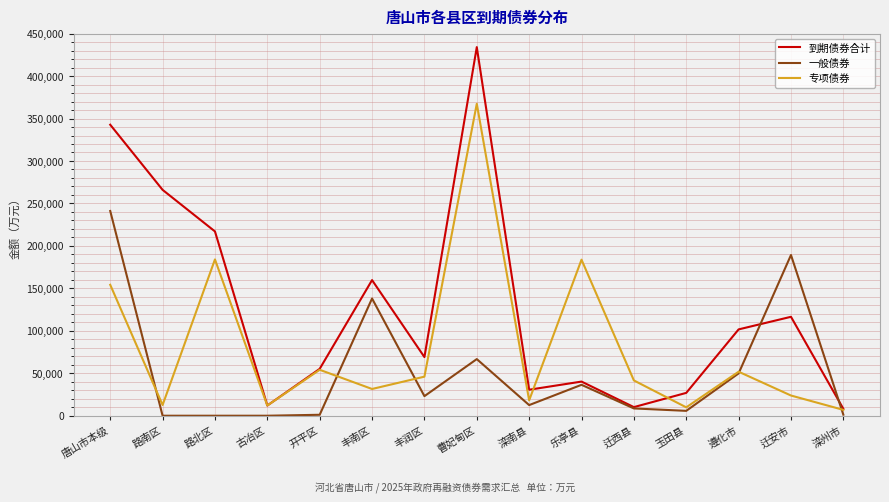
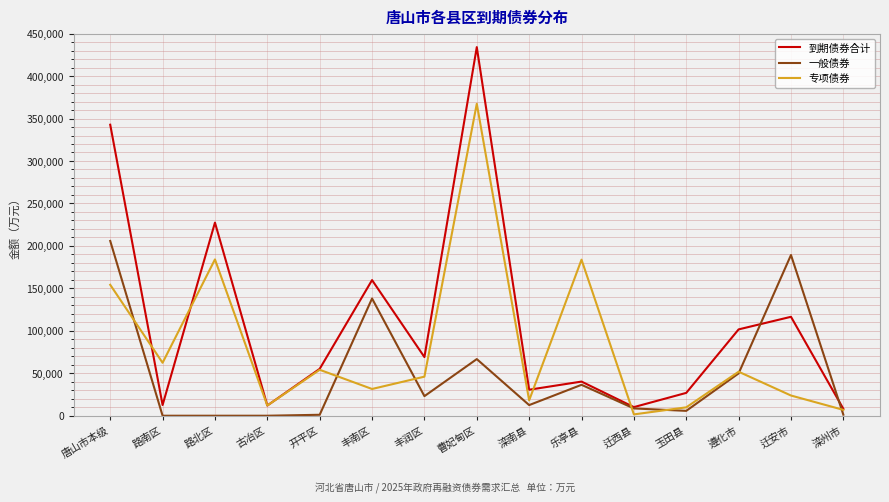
一般债券, 唐山市本级: 240,000 -> 210,000
到期债券合计, 路南区: 270,000 -> 10,000
专项债券, 路南区: 10,000 -> 60,000
到期债券合计, 路北区: 220,000 -> 230,000
专项债券, 迁西县: 40,000 -> 0
